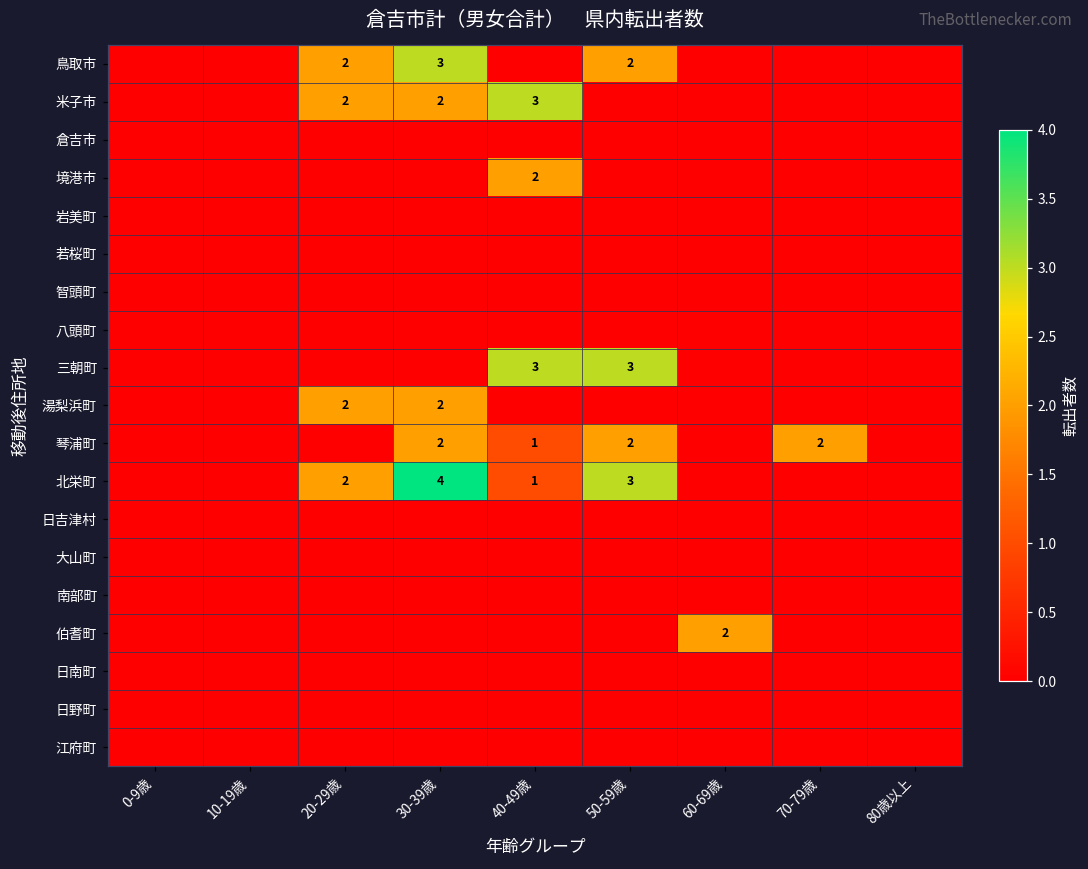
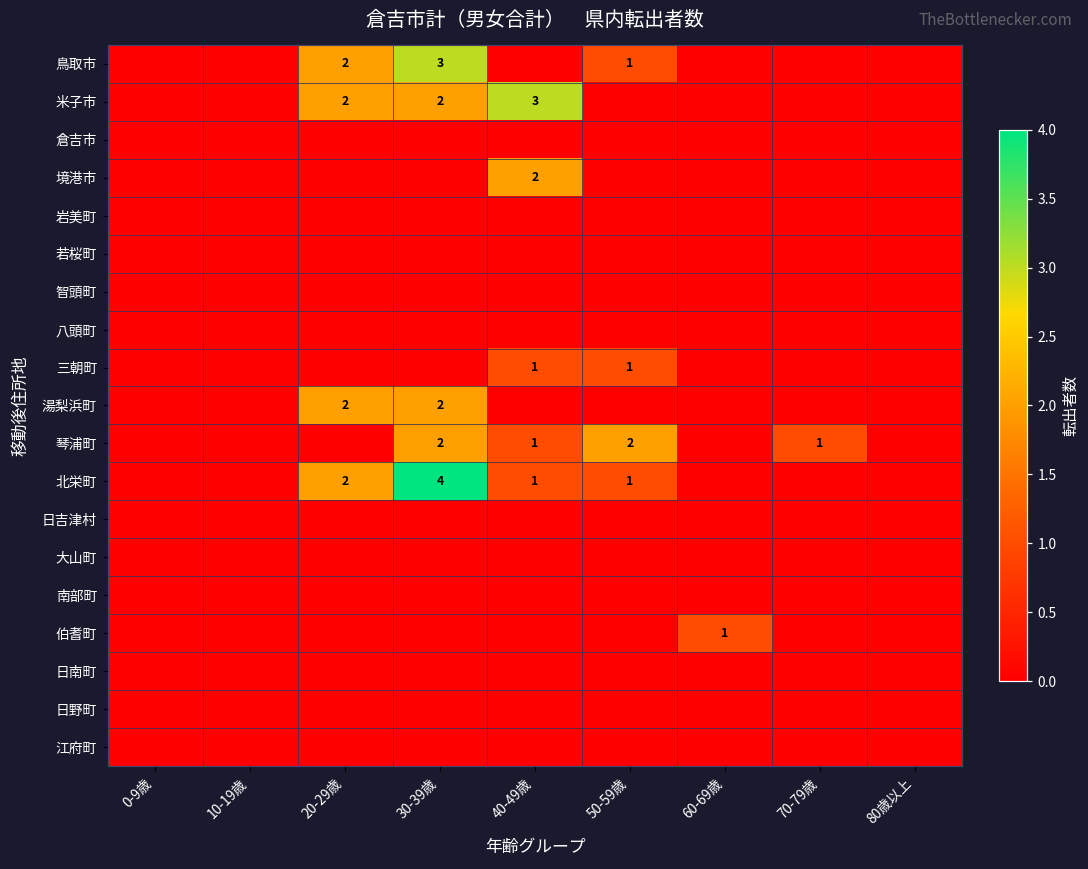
鳥取市, 50-59歳: 2 -> 1
三朝町, 40-49歳: 3 -> 1
三朝町, 50-59歳: 3 -> 1
琴浦町, 70-79歳: 2 -> 1
北栄町, 50-59歳: 3 -> 1
伯耆町, 60-69歳: 2 -> 1
